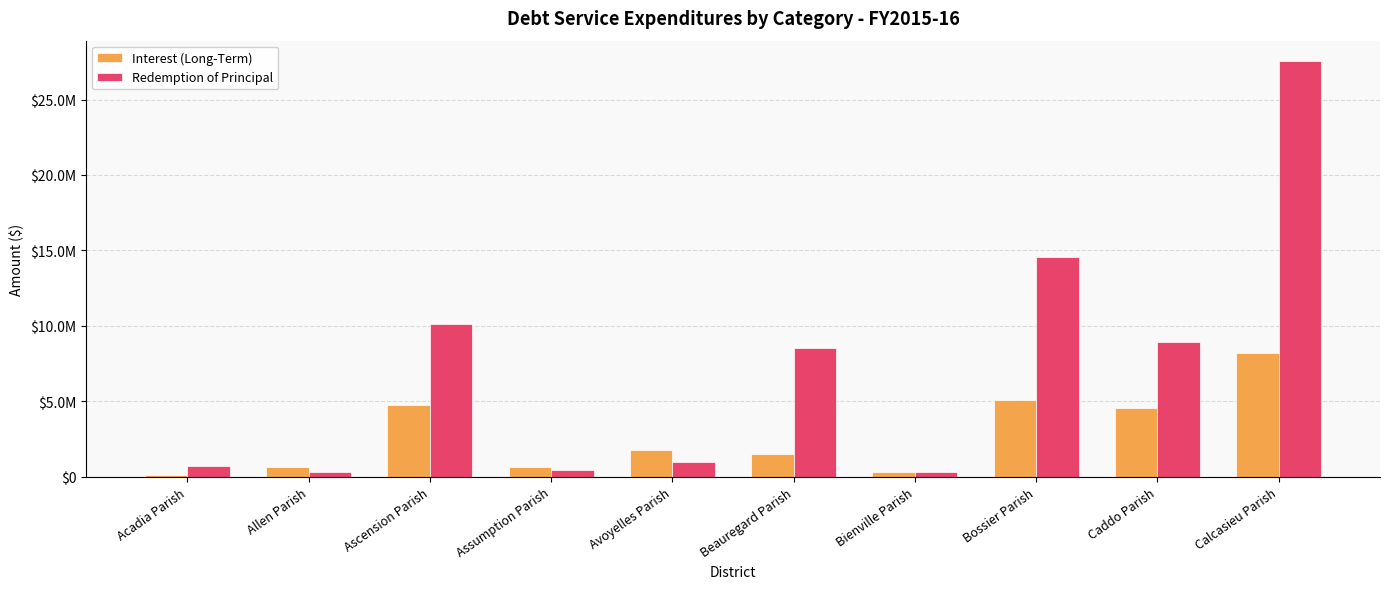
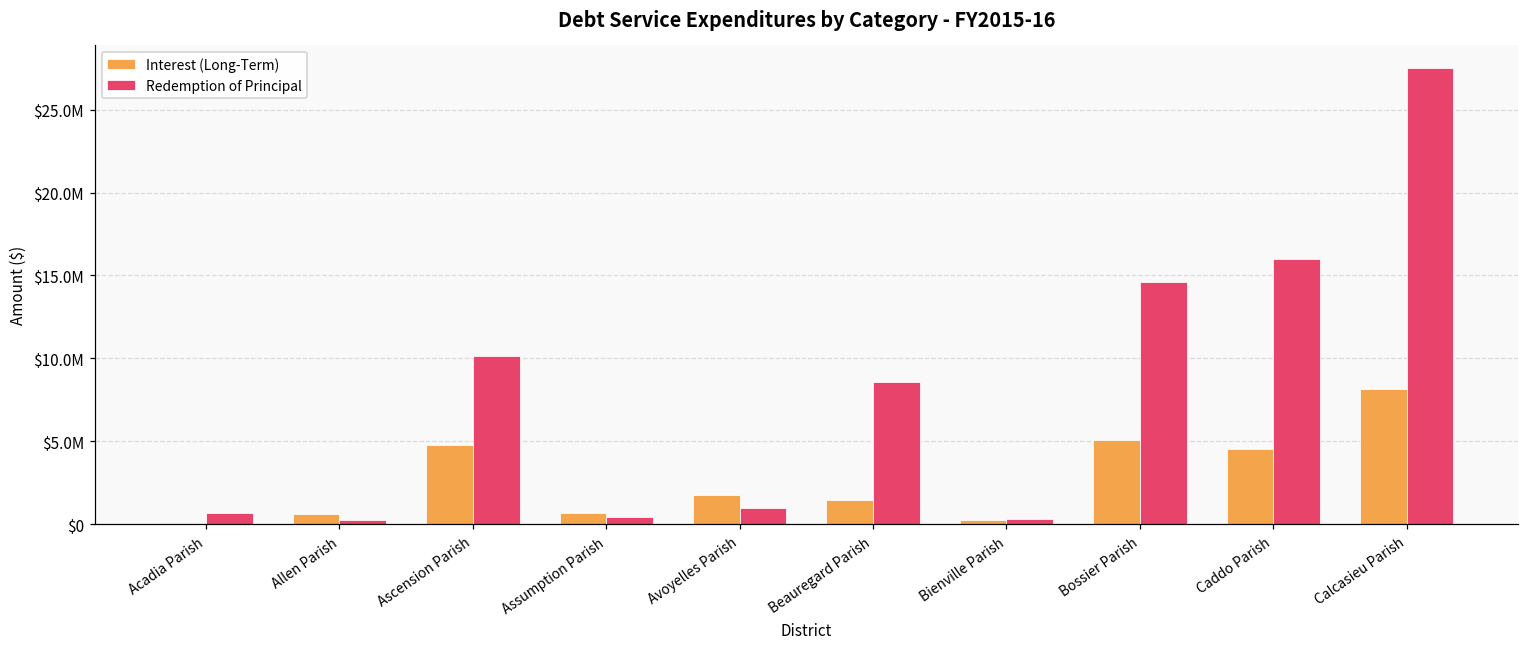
Redemption of Principal, Caddo Parish: $8900000 -> $16000000
